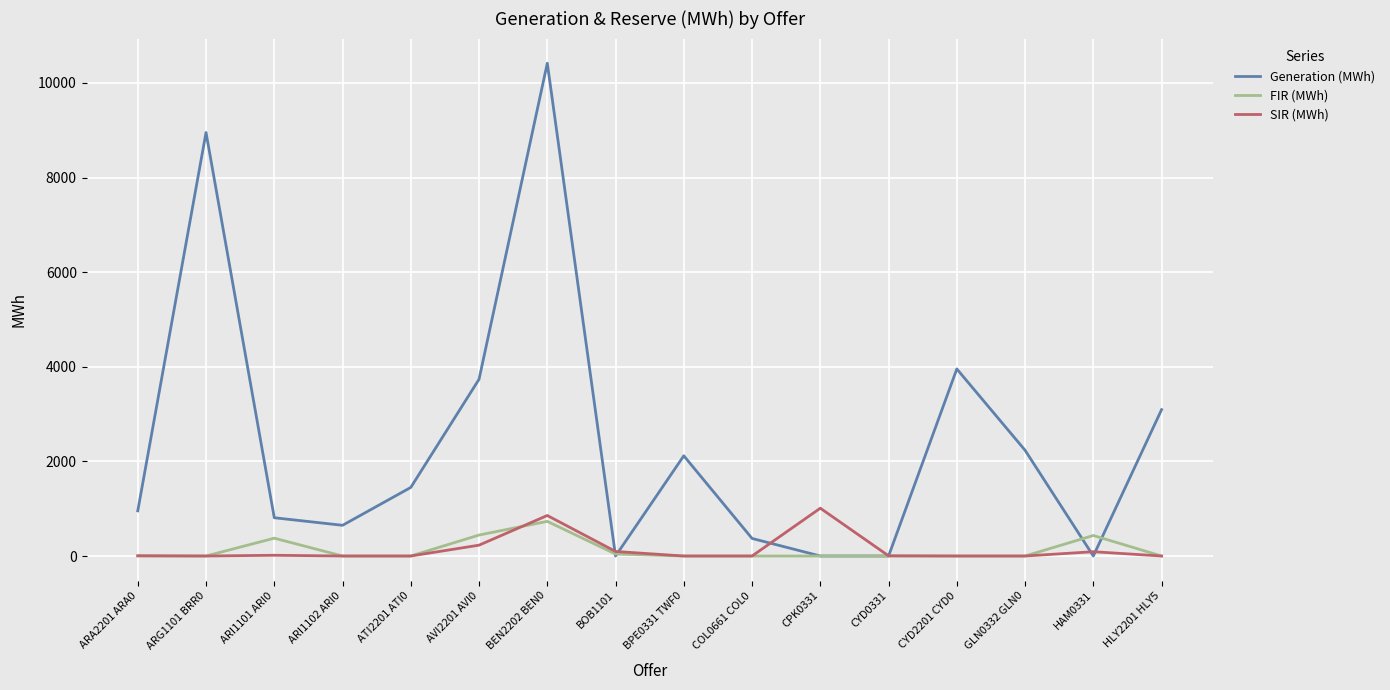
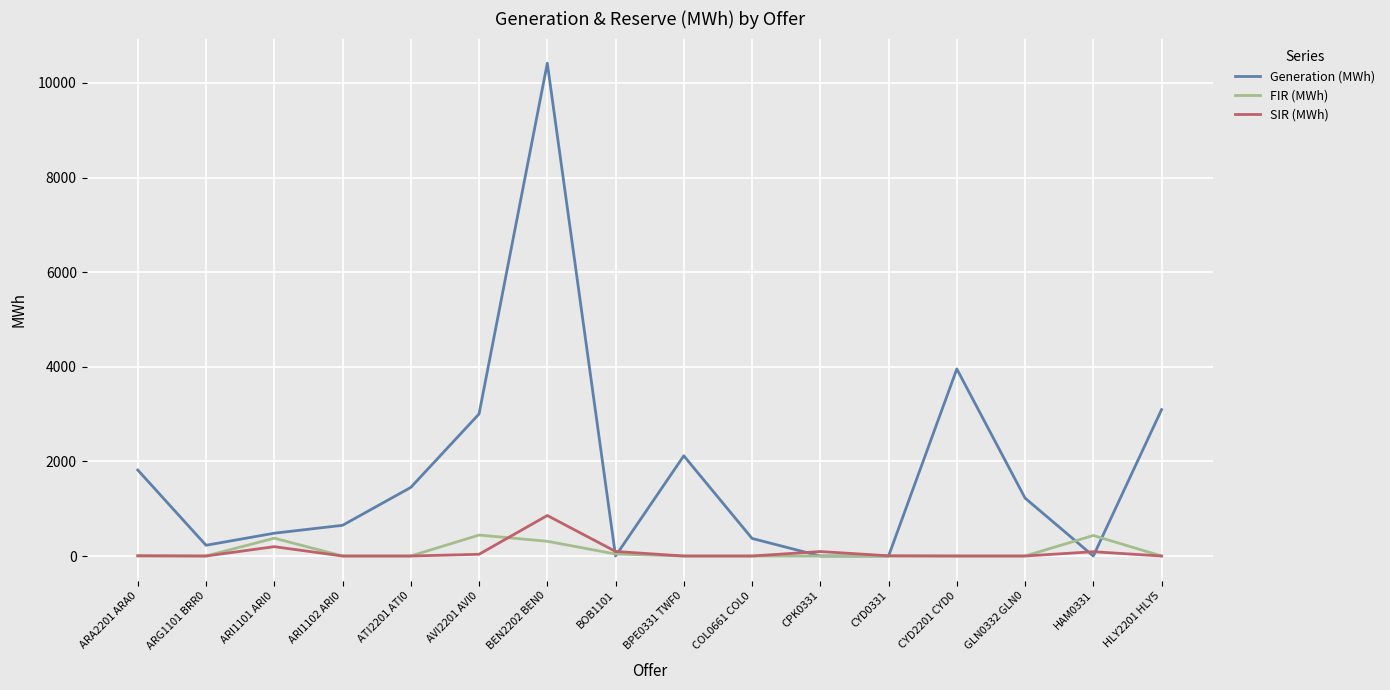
Generation (MWh), ARA2201 ARA0: 1000 -> 1800
Generation (MWh), ARG1101 BRR0: 9000 -> 200
Generation (MWh), ARI1101 ARI0: 800 -> 500
SIR (MWh), ARI1101 ARI0: 0 -> 200
Generation (MWh), AVI2201 AVI0: 3700 -> 3000
SIR (MWh), AVI2201 AVI0: 200 -> 0
FIR (MWh), BEN2202 BEN0: 700 -> 300
SIR (MWh), CPK0331: 1000 -> 100
Generation (MWh), GLN0332 GLN0: 2200 -> 1200
